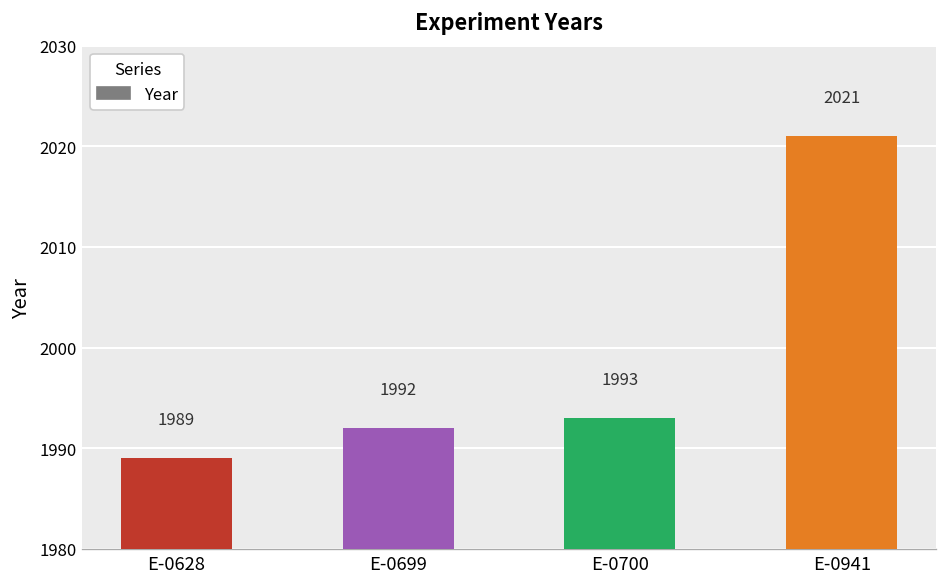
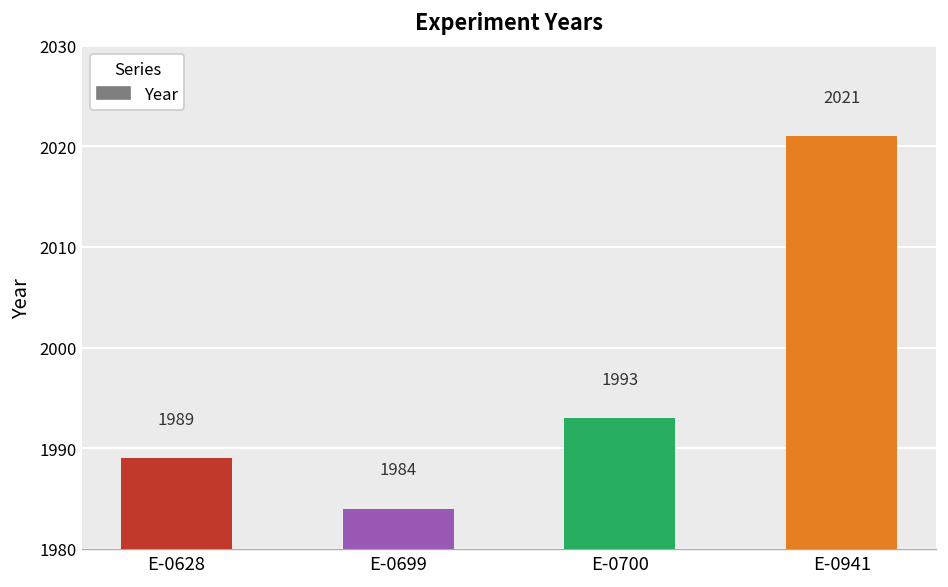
E-0699: 1992 -> 1984
